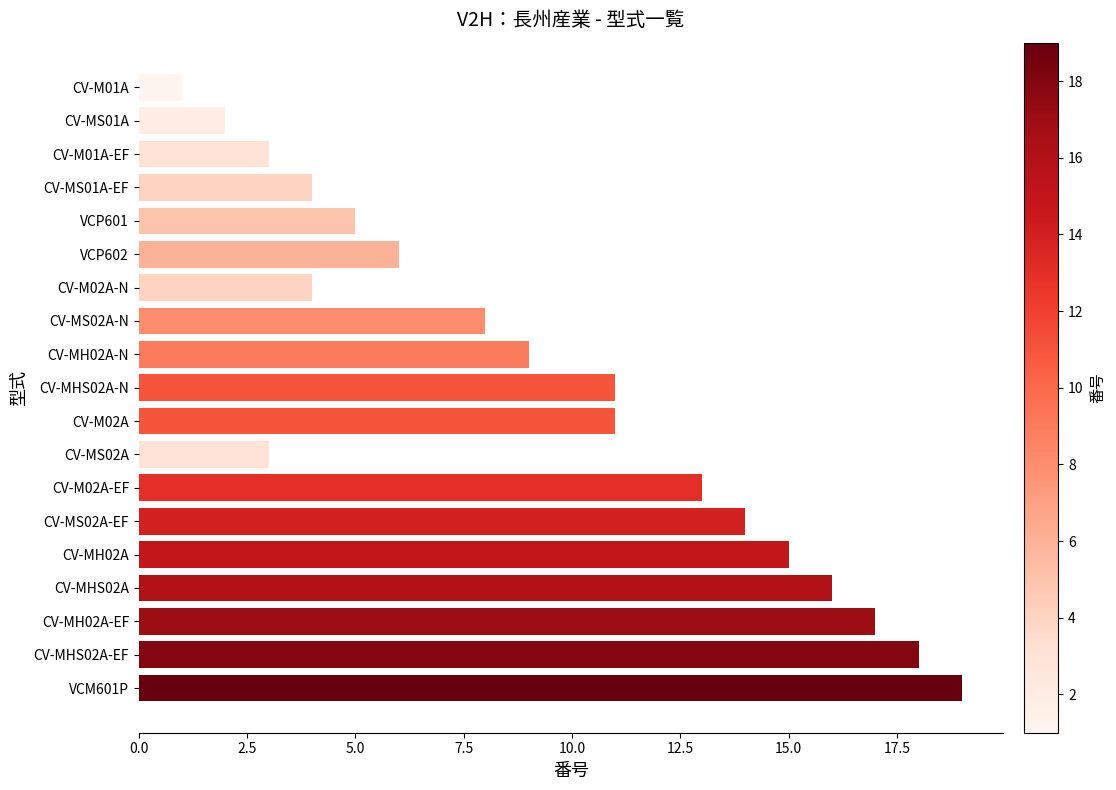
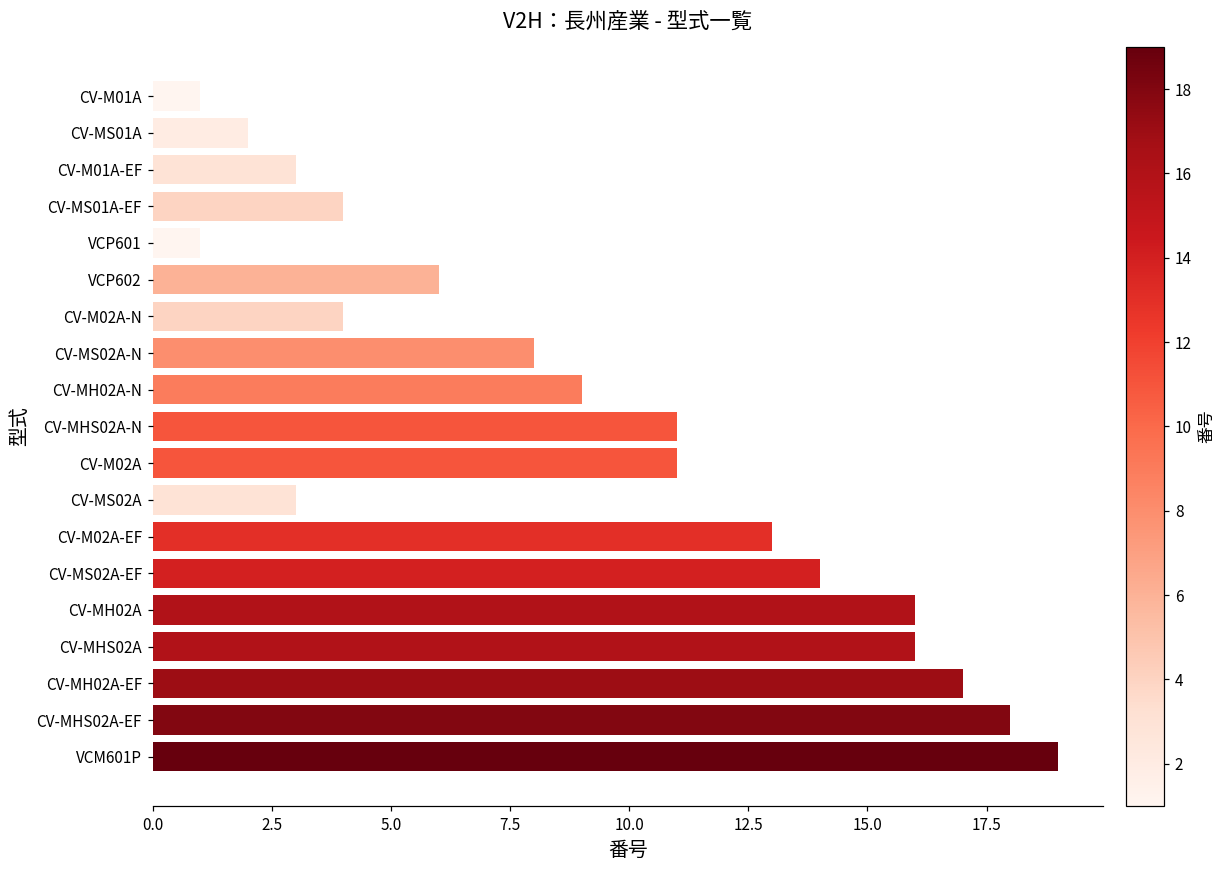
VCP601: 5 -> 1
CV-MH02A: 15 -> 16
